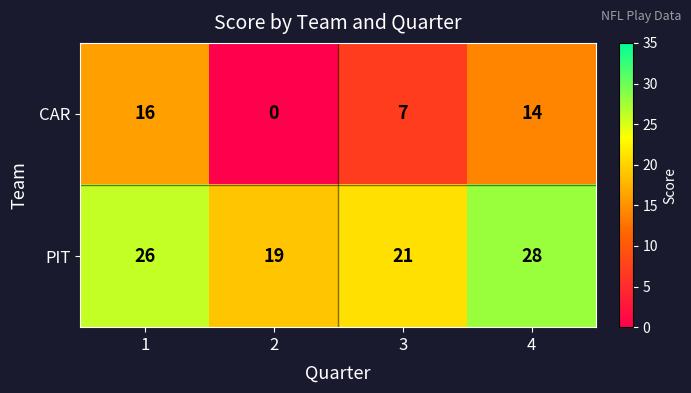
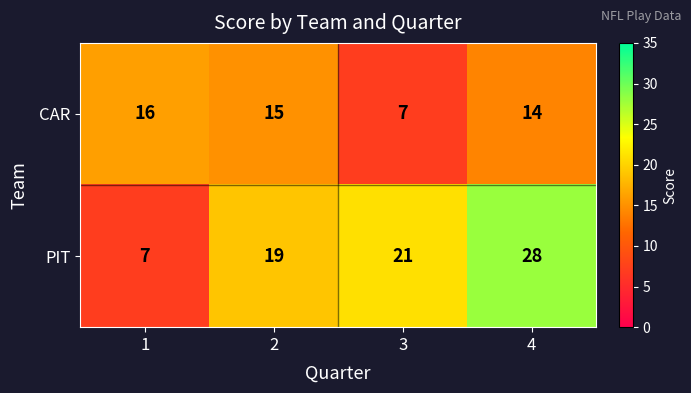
CAR, 2: 0 -> 15
PIT, 1: 26 -> 7
